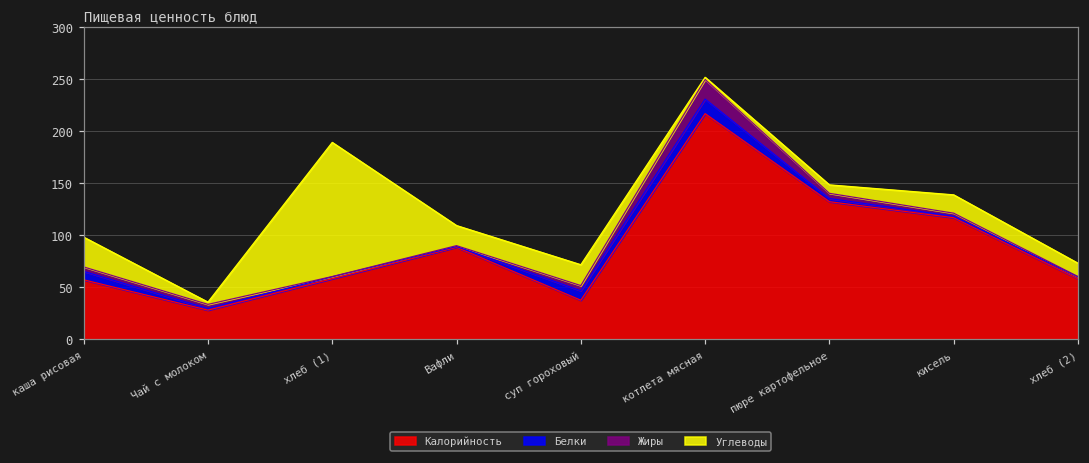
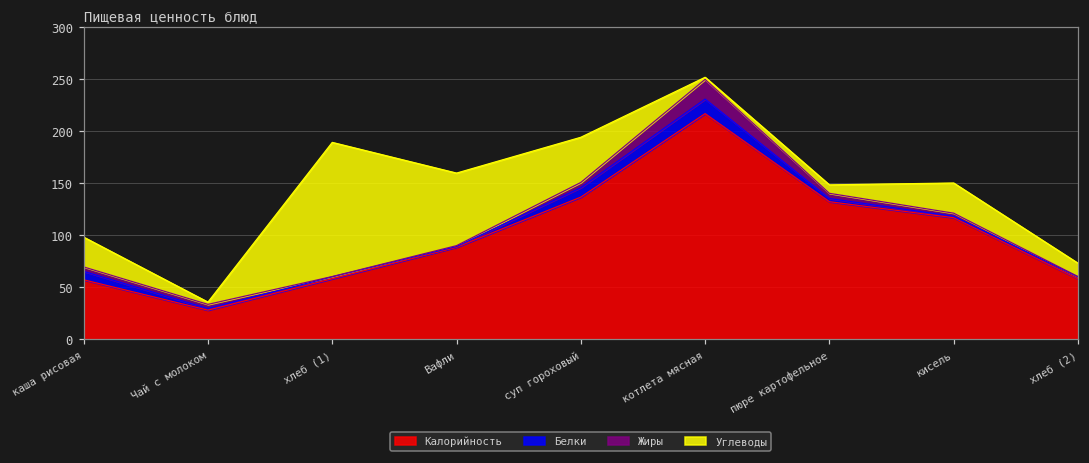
Углеводы, Вафли: 20 -> 70
Калорийность, суп гороховый: 40 -> 140
Углеводы, суп гороховый: 20 -> 40
Углеводы, кисель: 20 -> 30
